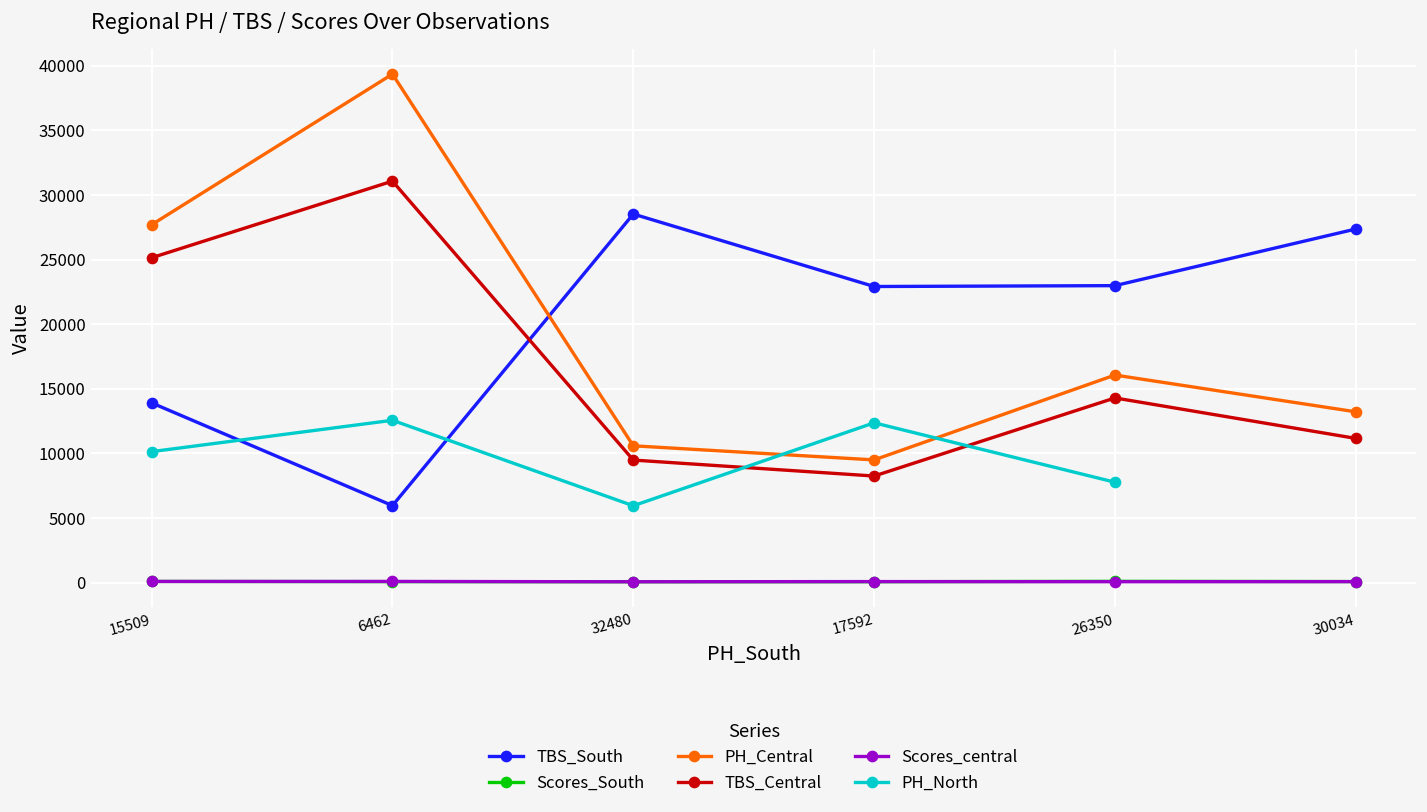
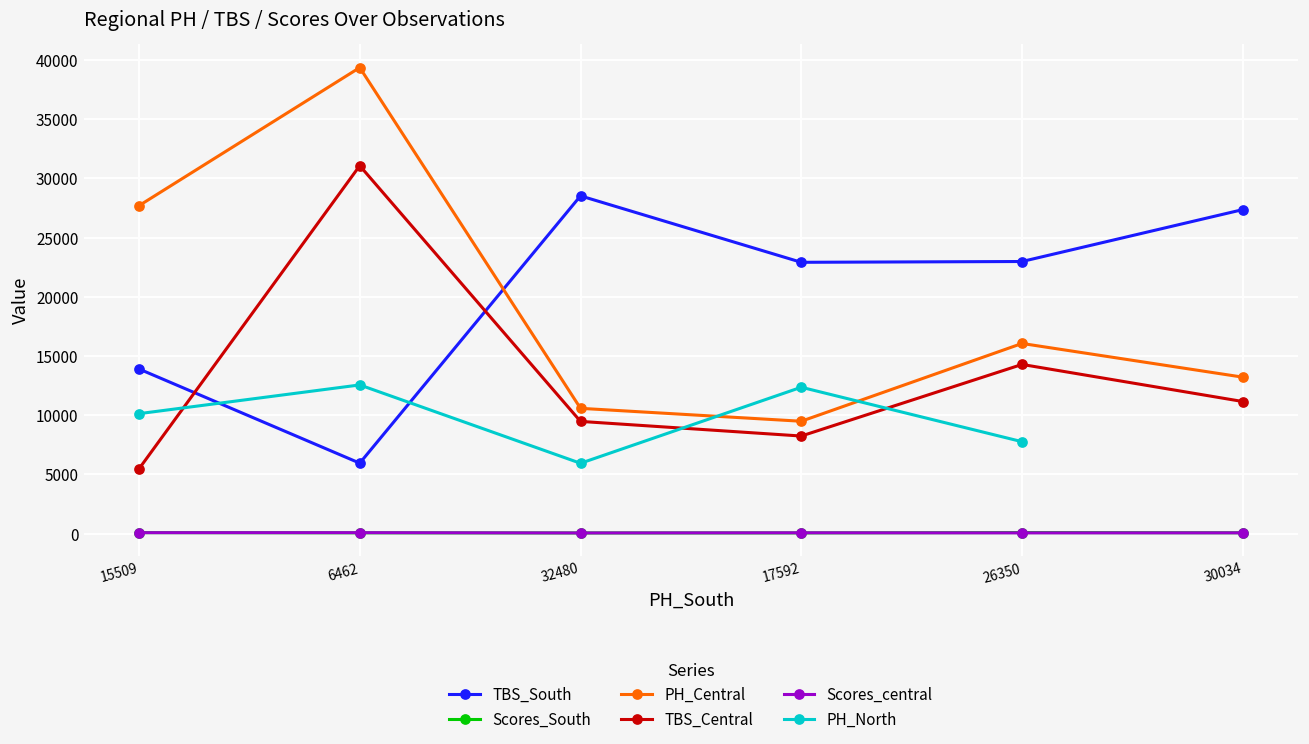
TBS_Central, 15509: 25100 -> 5500
